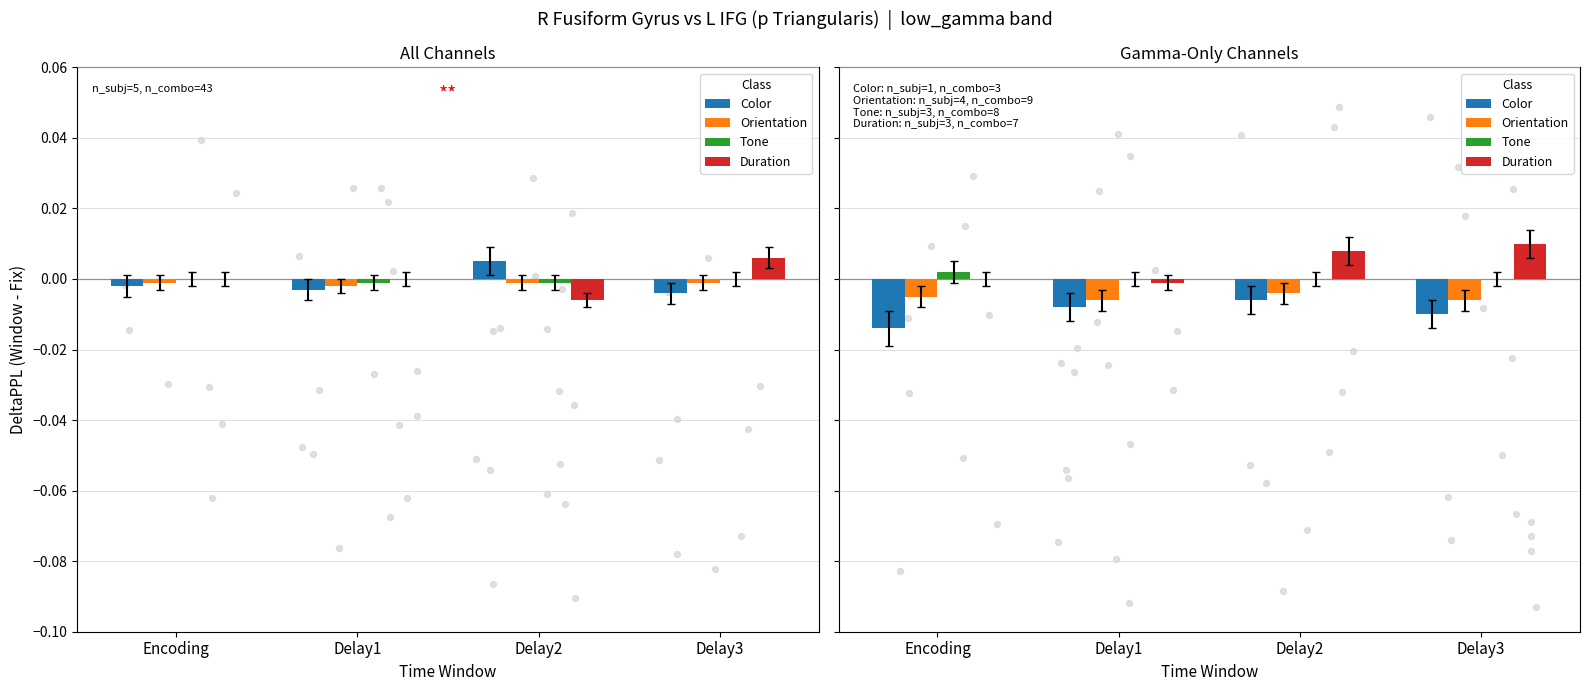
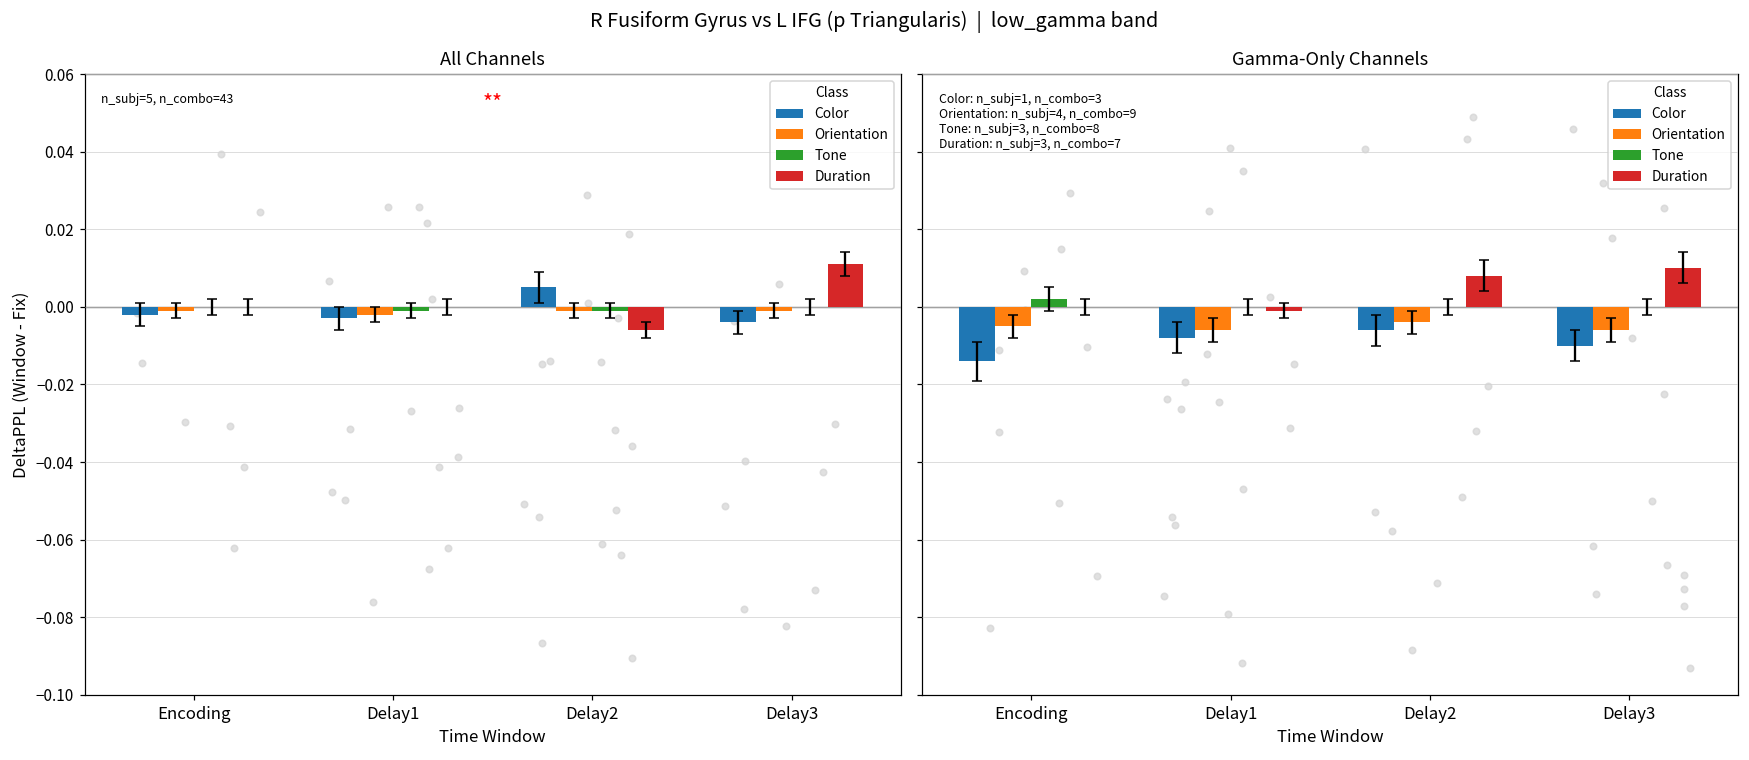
All Channels, Duration, Delay3: 0.006 -> 0.011
